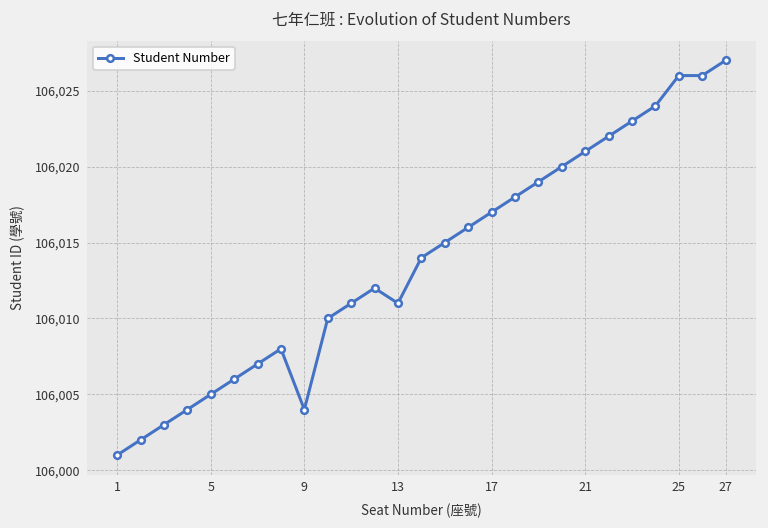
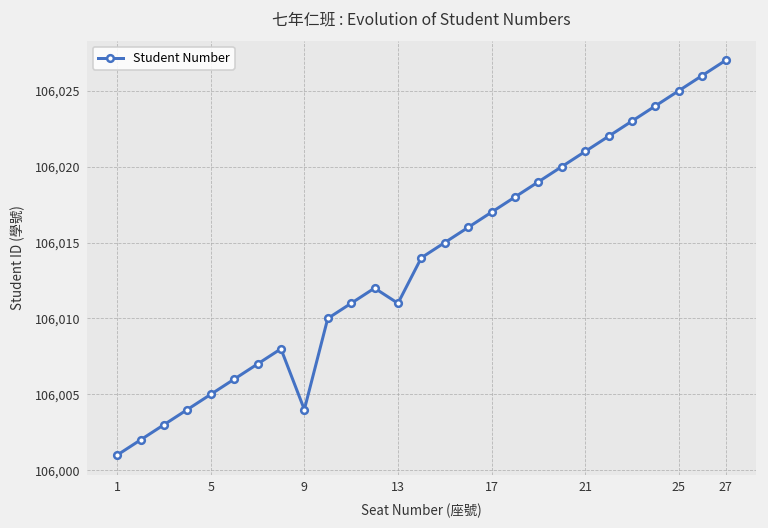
25: 106,026 -> 106,025
